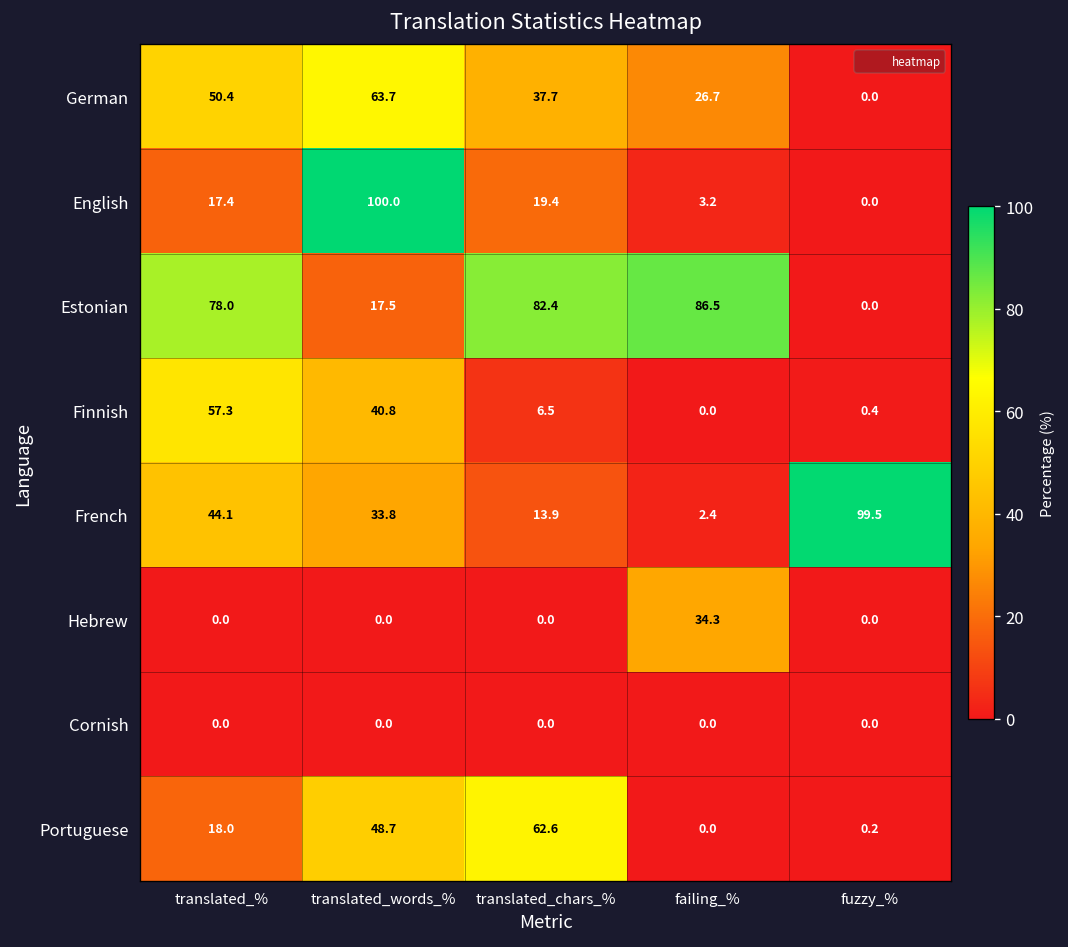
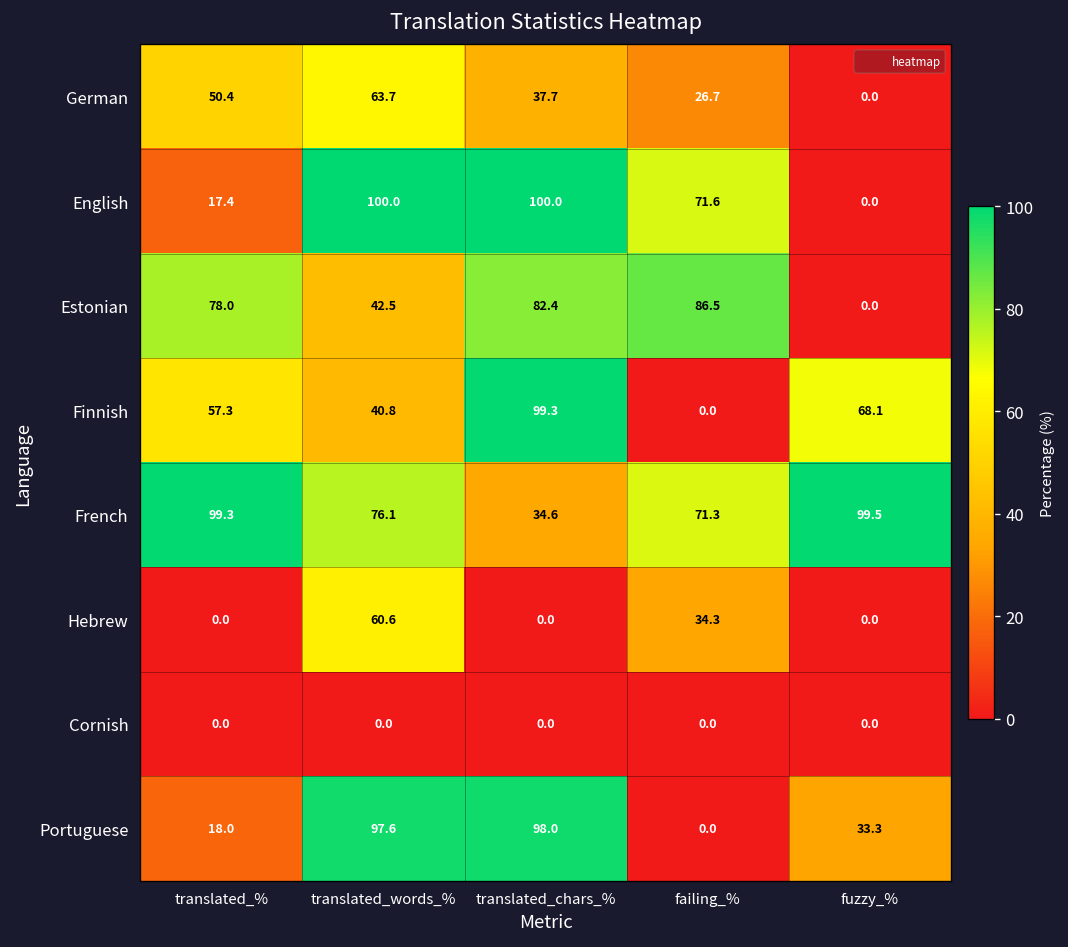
English, translated_chars_%: 19.4 -> 100.0
English, failing_%: 3.2 -> 71.6
Estonian, translated_words_%: 17.5 -> 42.5
Finnish, translated_chars_%: 6.5 -> 99.3
Finnish, fuzzy_%: 0.4 -> 68.1
French, translated_%: 44.1 -> 99.3
French, translated_words_%: 33.8 -> 76.1
French, translated_chars_%: 13.9 -> 34.6
French, failing_%: 2.4 -> 71.3
Hebrew, translated_words_%: 0.0 -> 60.6
Portuguese, translated_words_%: 48.7 -> 97.6
Portuguese, translated_chars_%: 62.6 -> 98.0
Portuguese, fuzzy_%: 0.2 -> 33.3
